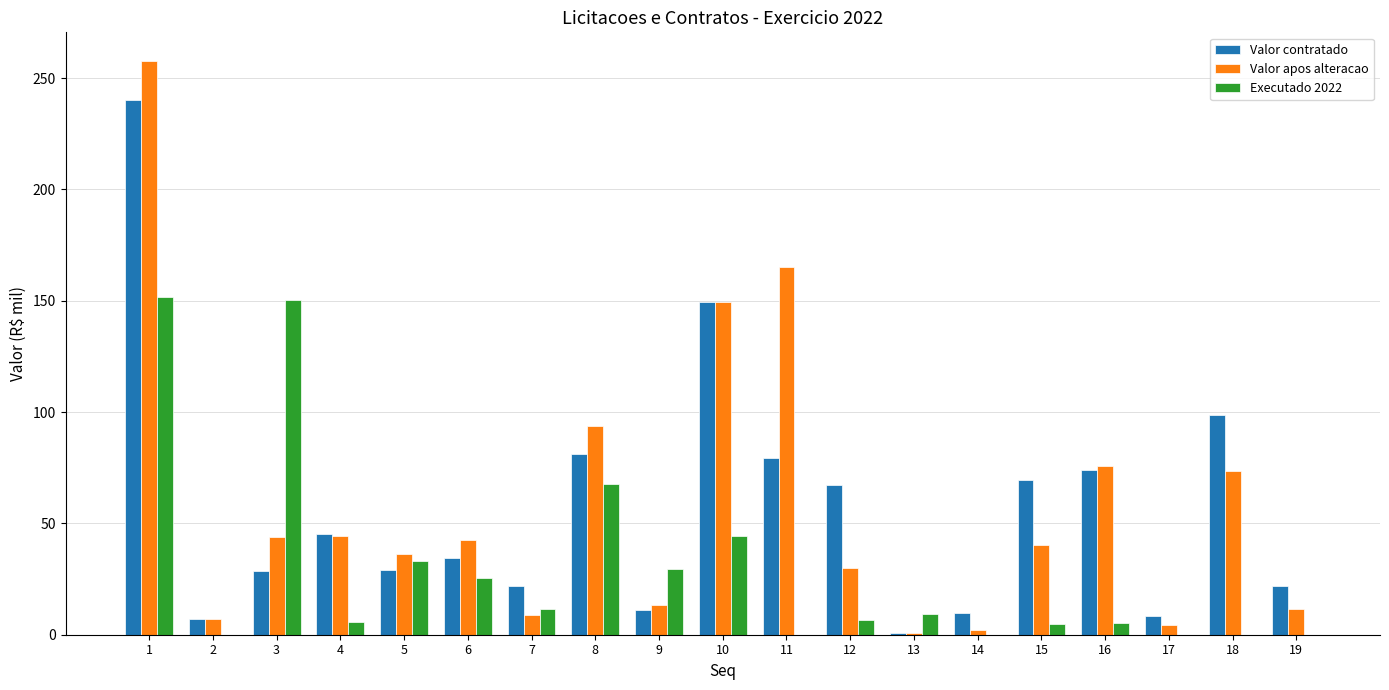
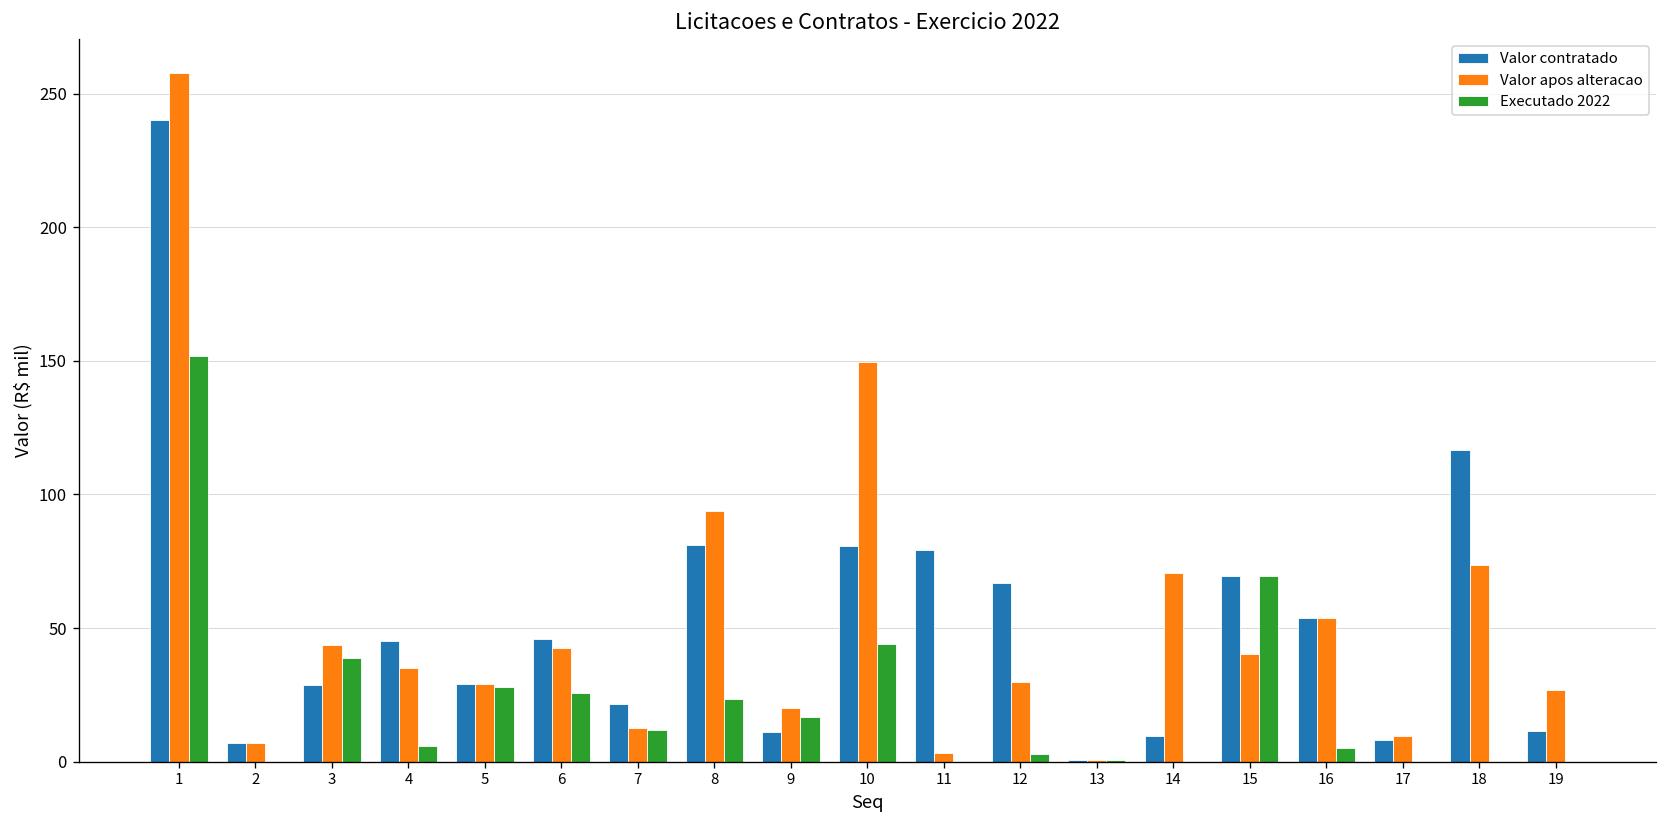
Executado 2022, 3: 150 -> 39
Valor apos alteracao, 4: 44 -> 35
Valor apos alteracao, 5: 36 -> 29
Executado 2022, 5: 33 -> 28
Valor contratado, 6: 34 -> 46
Valor apos alteracao, 7: 9 -> 13
Executado 2022, 8: 68 -> 23
Valor apos alteracao, 9: 14 -> 20
Executado 2022, 9: 30 -> 17
Valor contratado, 10: 149 -> 81
Valor apos alteracao, 11: 165 -> 3
Executado 2022, 12: 7 -> 3
Executado 2022, 13: 9 -> 1
Valor apos alteracao, 14: 2 -> 71
Executado 2022, 15: 5 -> 69
Valor contratado, 16: 74 -> 54
Valor apos alteracao, 16: 76 -> 54
Valor apos alteracao, 17: 4 -> 9
Valor contratado, 18: 98 -> 116
Valor contratado, 19: 22 -> 11
Valor apos alteracao, 19: 11 -> 27
